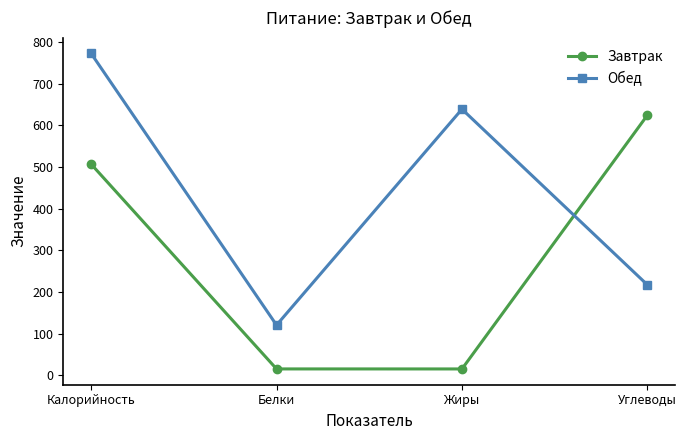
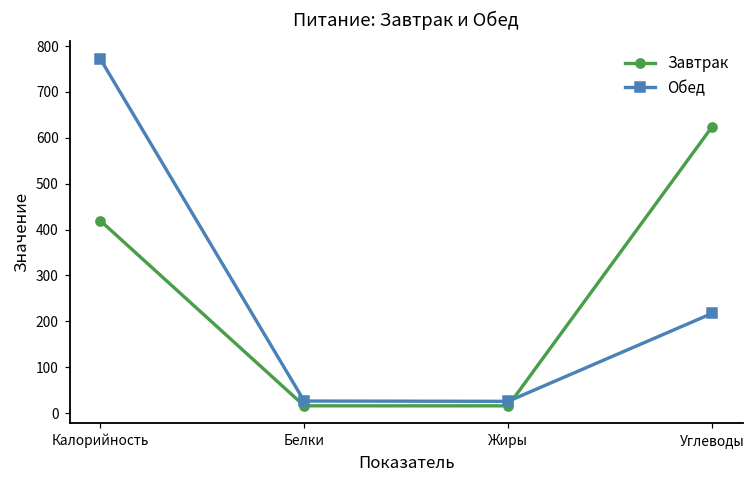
Завтрак, Калорийность: 510 -> 420
Обед, Белки: 120 -> 30
Обед, Жиры: 640 -> 30
